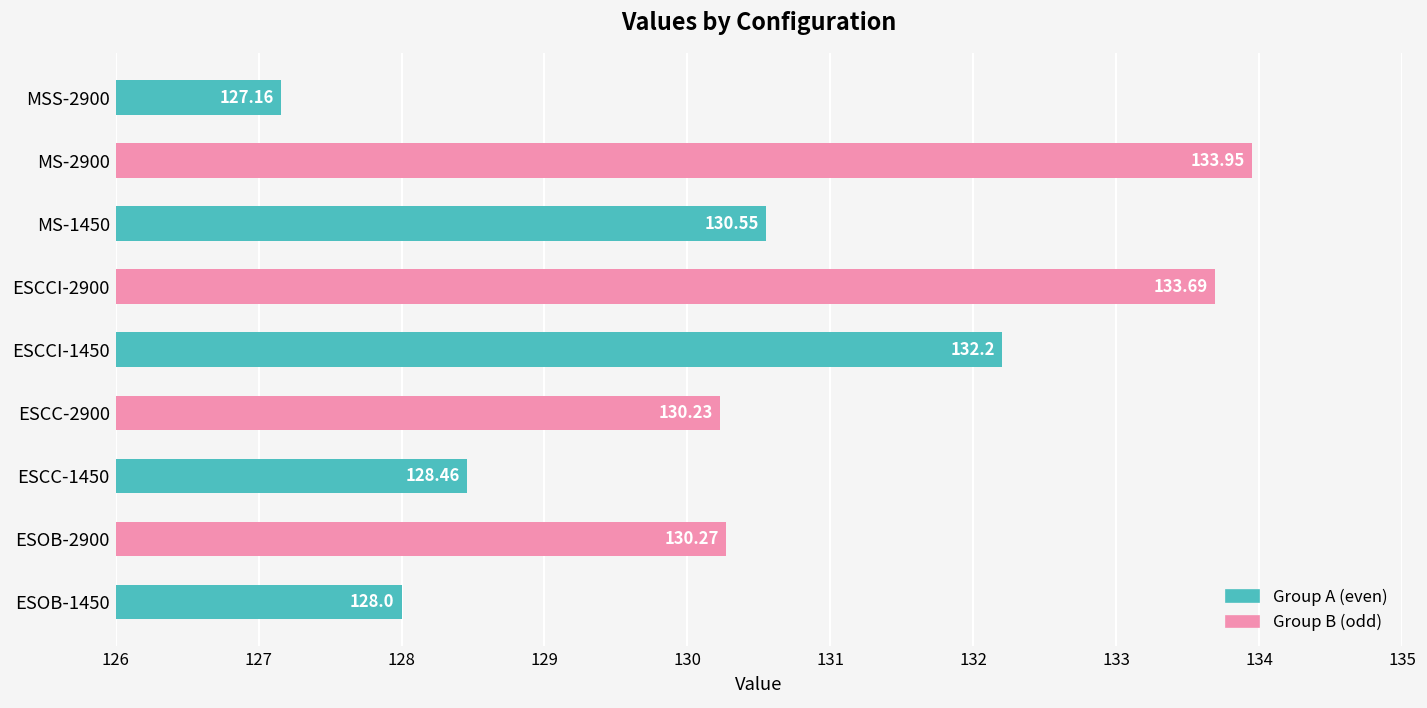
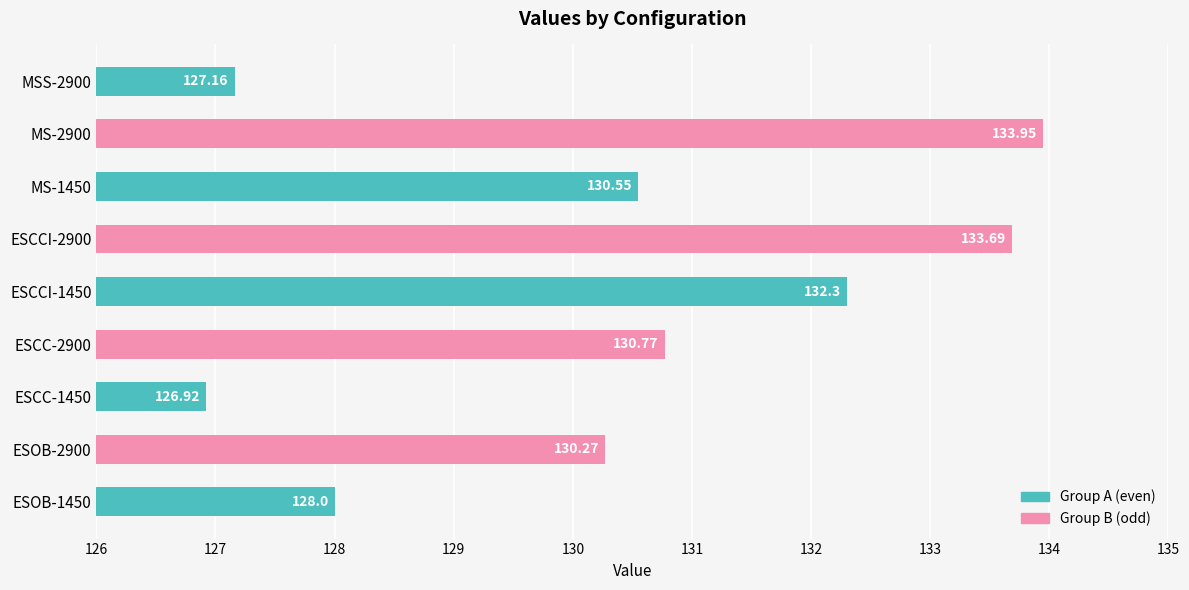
ESCCI-1450: 132.2 -> 132.3
ESCC-2900: 130.23 -> 130.77
ESCC-1450: 128.46 -> 126.92
